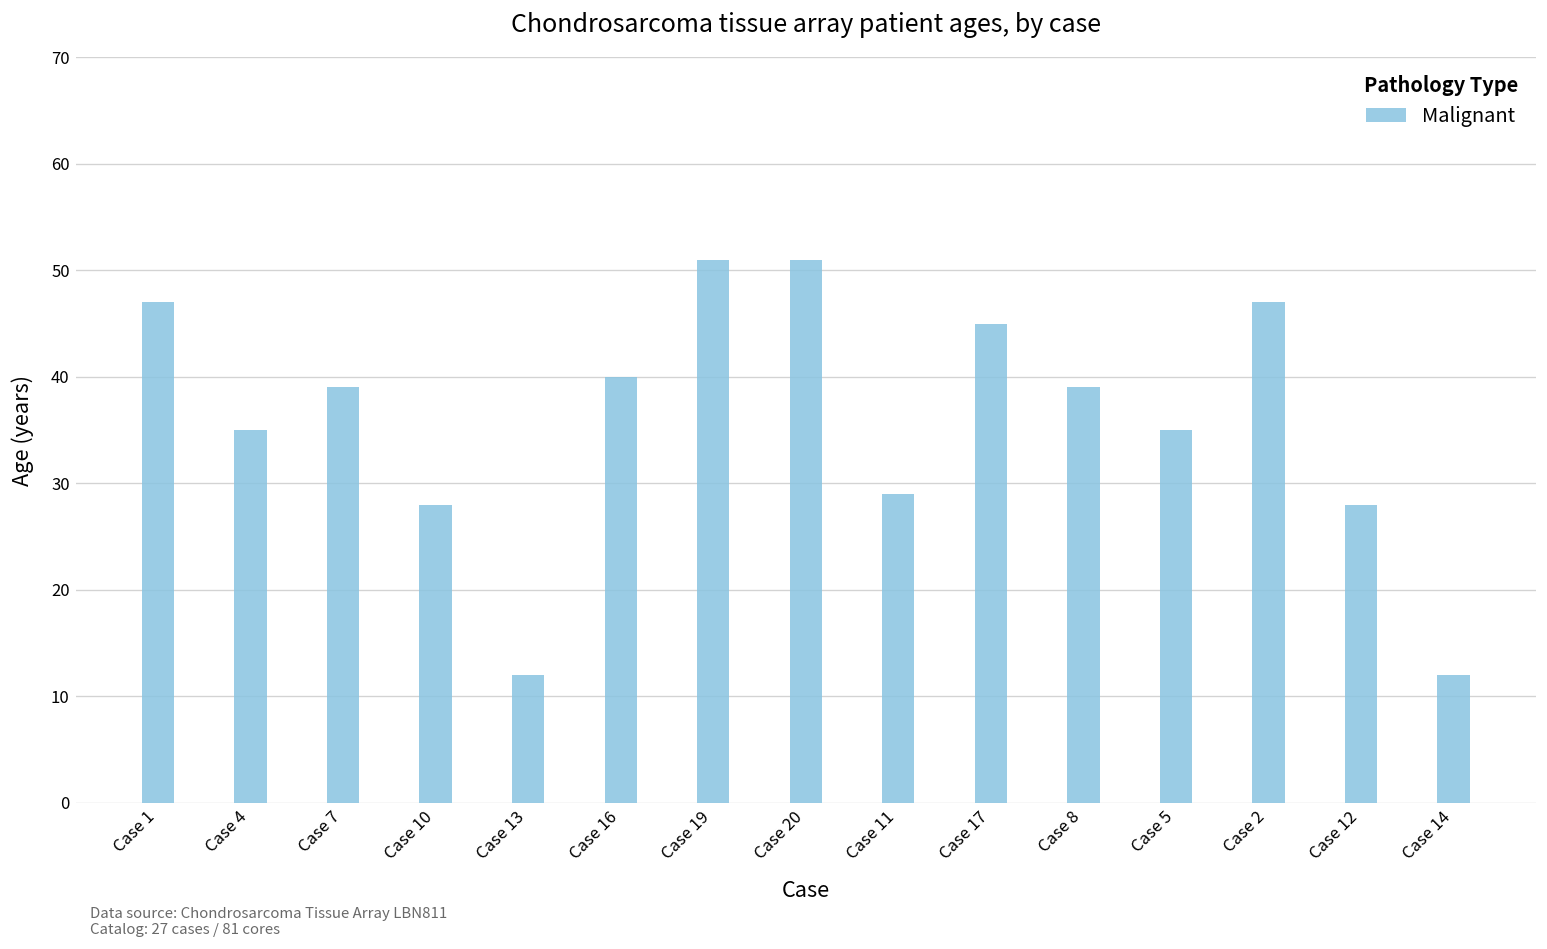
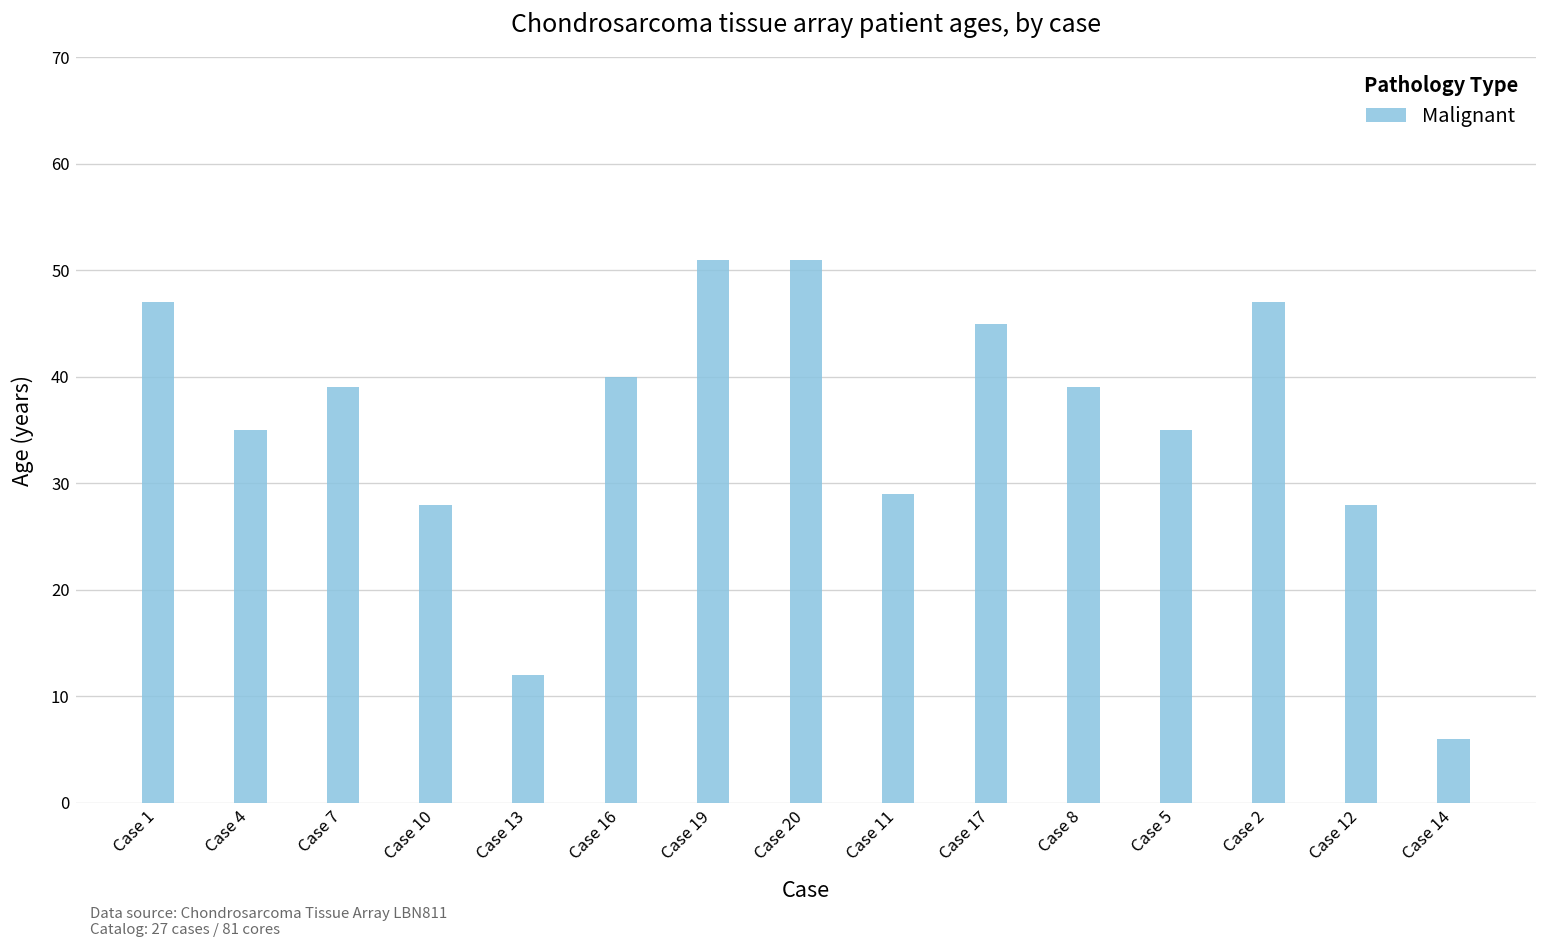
Case 14: 12 -> 6
